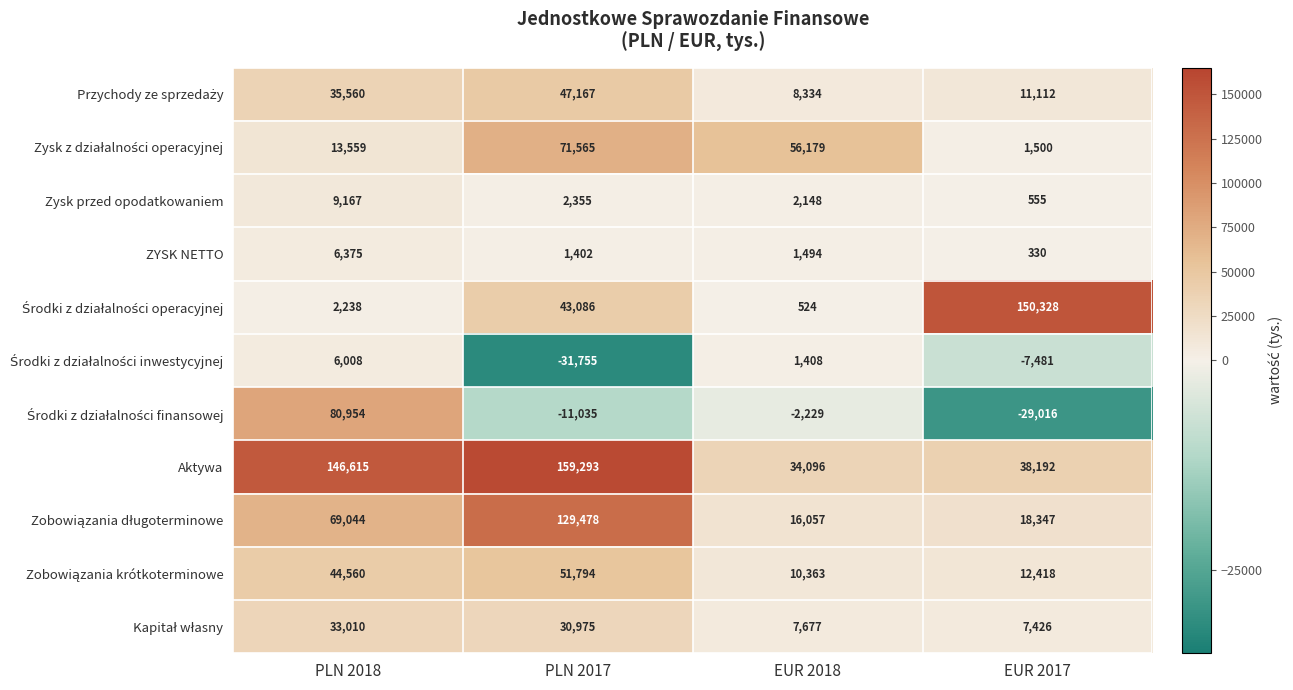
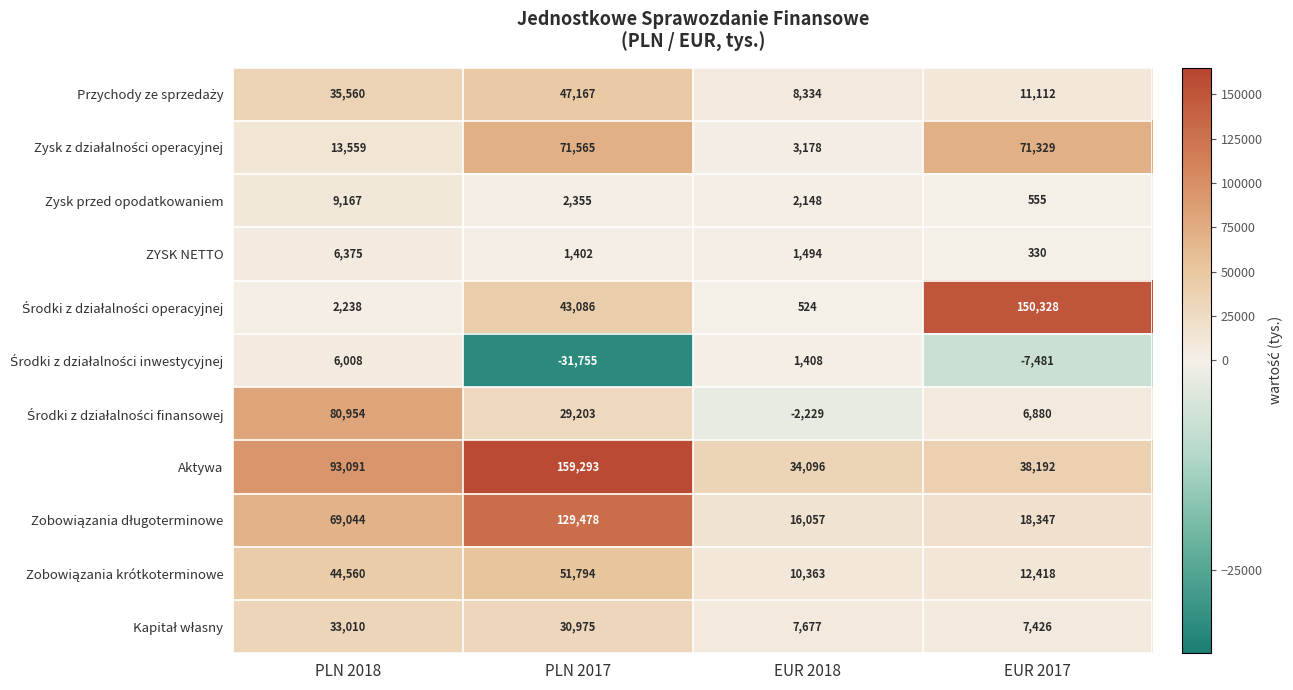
Zysk z działalności operacyjnej, EUR 2018: 56,179 -> 3,178
Zysk z działalności operacyjnej, EUR 2017: 1,500 -> 71,329
Środki z działalności finansowej, PLN 2017: -11,035 -> 29,203
Środki z działalności finansowej, EUR 2017: -29,016 -> 6,880
Aktywa, PLN 2018: 146,615 -> 93,091
